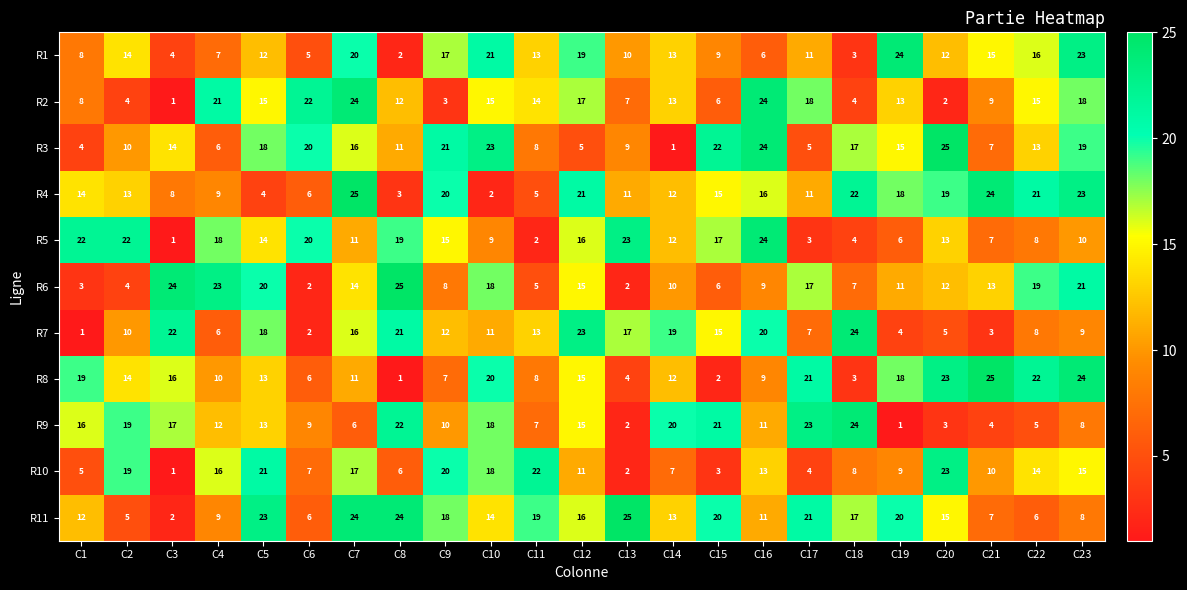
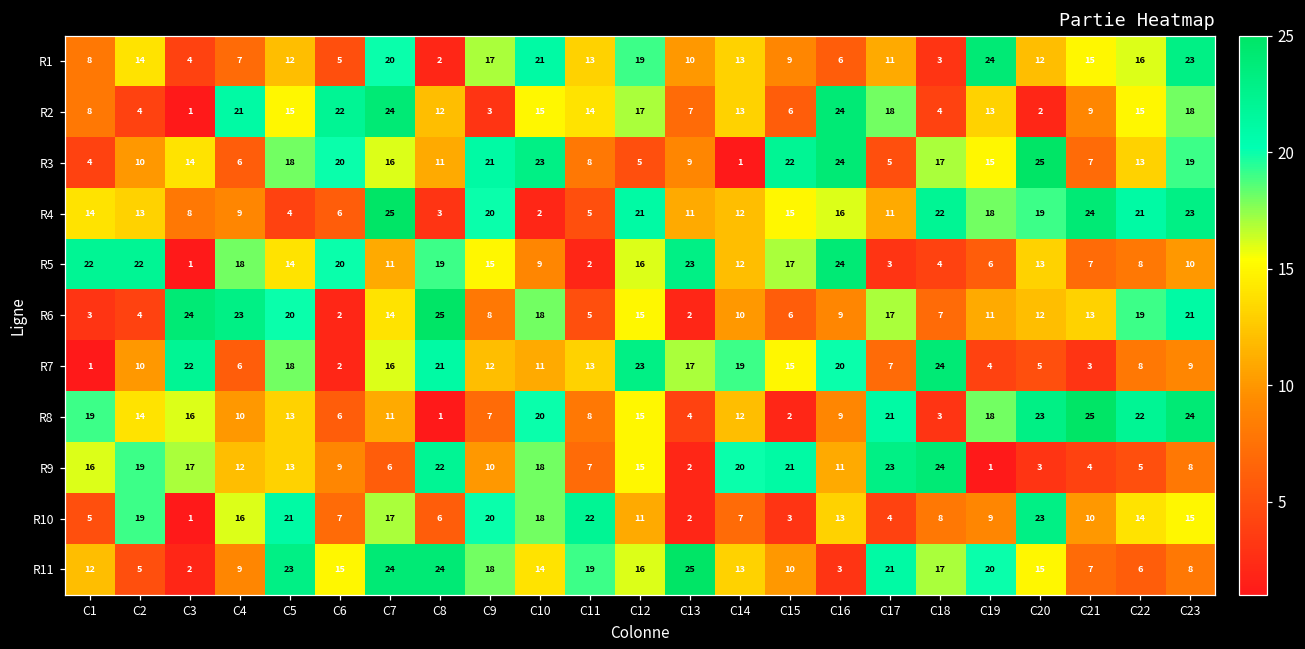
R11, C6: 6 -> 15
R11, C15: 20 -> 10
R11, C16: 11 -> 3
